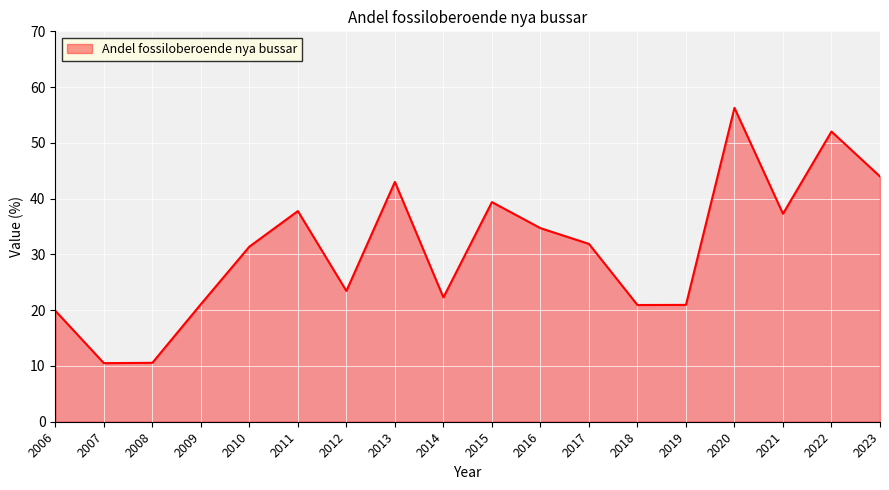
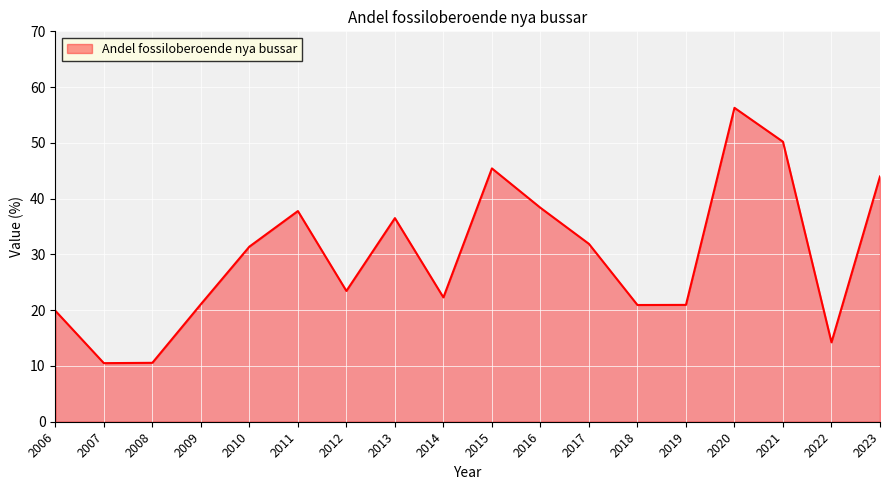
2013: 43 -> 37
2015: 39 -> 45
2016: 35 -> 38
2021: 37 -> 50
2022: 52 -> 14
